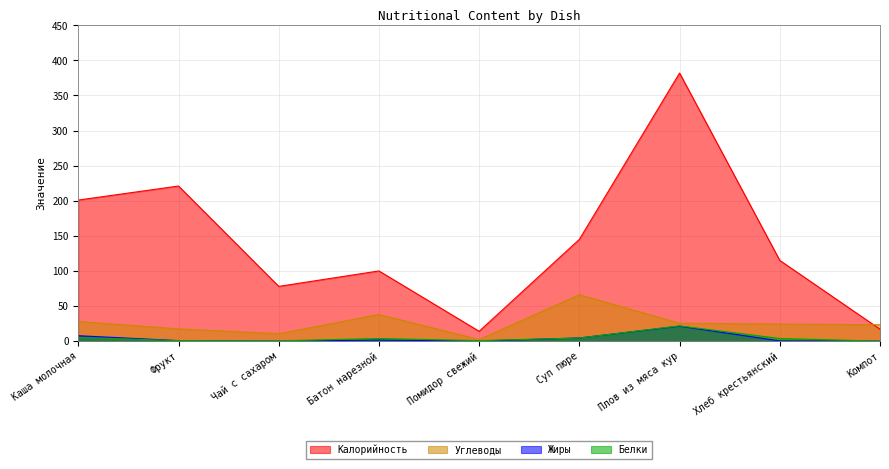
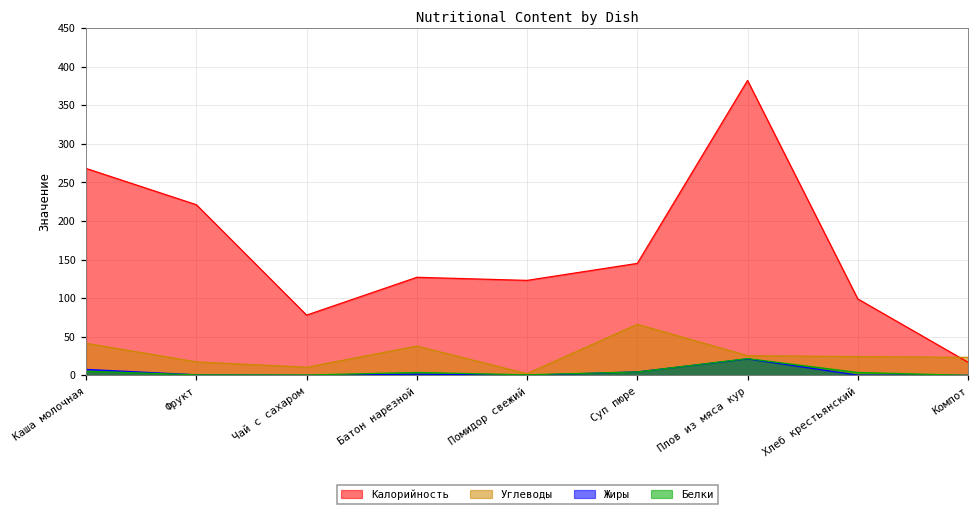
Калорийность, Каша молочная: 200 -> 270
Углеводы, Каша молочная: 30 -> 40
Калорийность, Батон нарезной: 100 -> 130
Калорийность, Помидор свежий: 10 -> 120
Калорийность, Хлеб крестьянский: 120 -> 100
